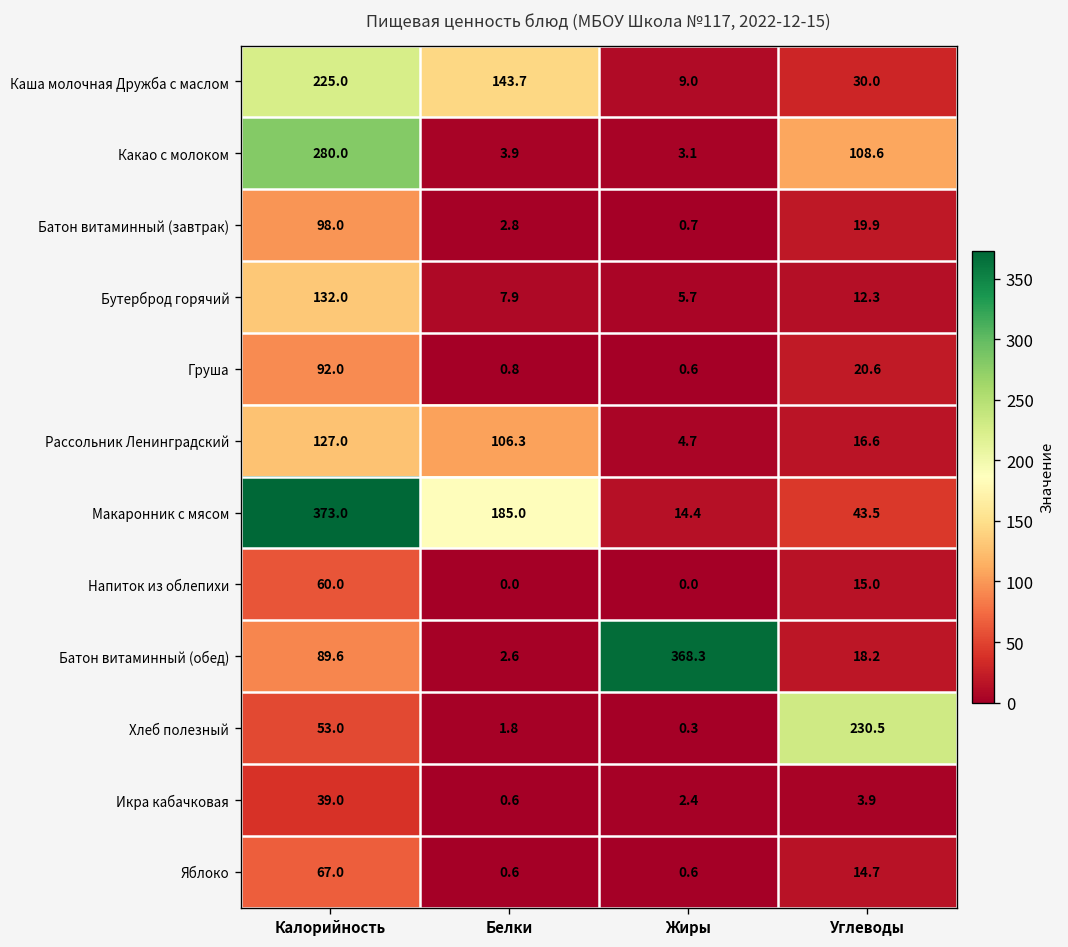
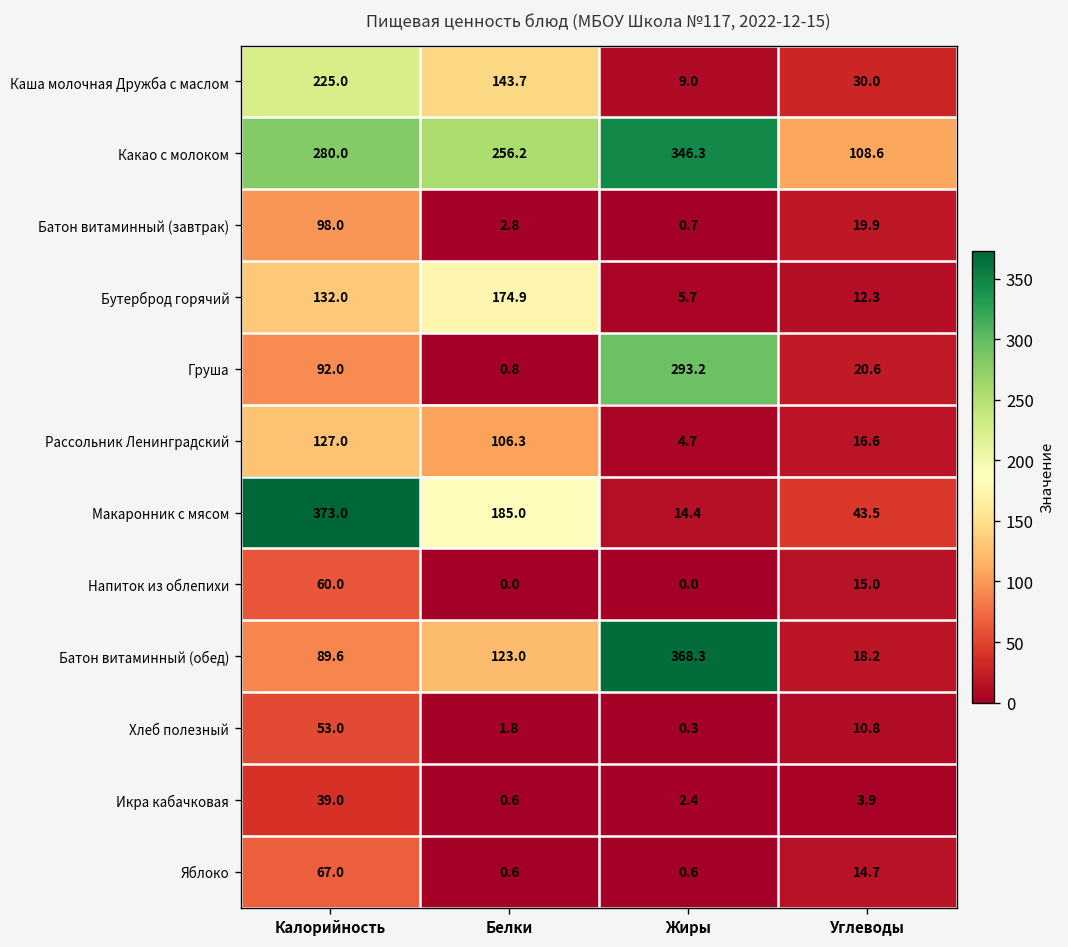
Какао с молоком, Белки: 3.9 -> 256.2
Какао с молоком, Жиры: 3.1 -> 346.3
Бутерброд горячий, Белки: 7.9 -> 174.9
Груша, Жиры: 0.6 -> 293.2
Батон витаминный (обед), Белки: 2.6 -> 123.0
Хлеб полезный, Углеводы: 230.5 -> 10.8
